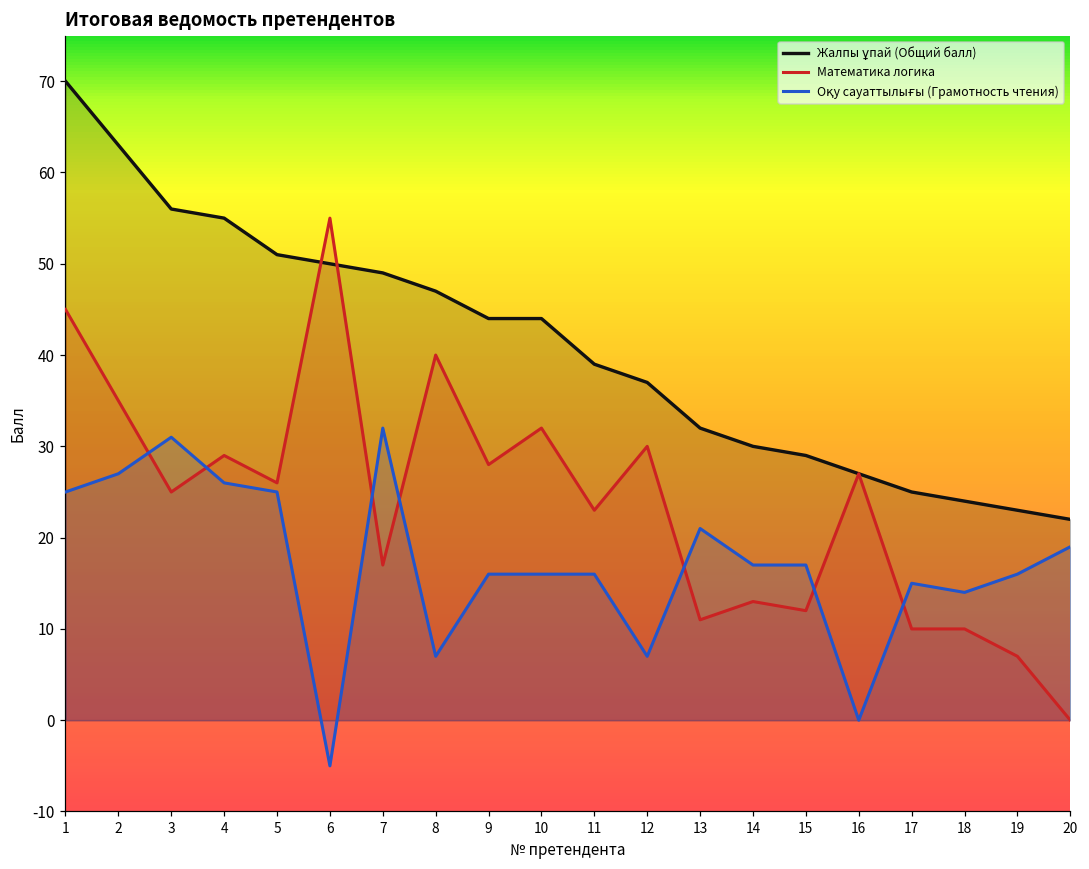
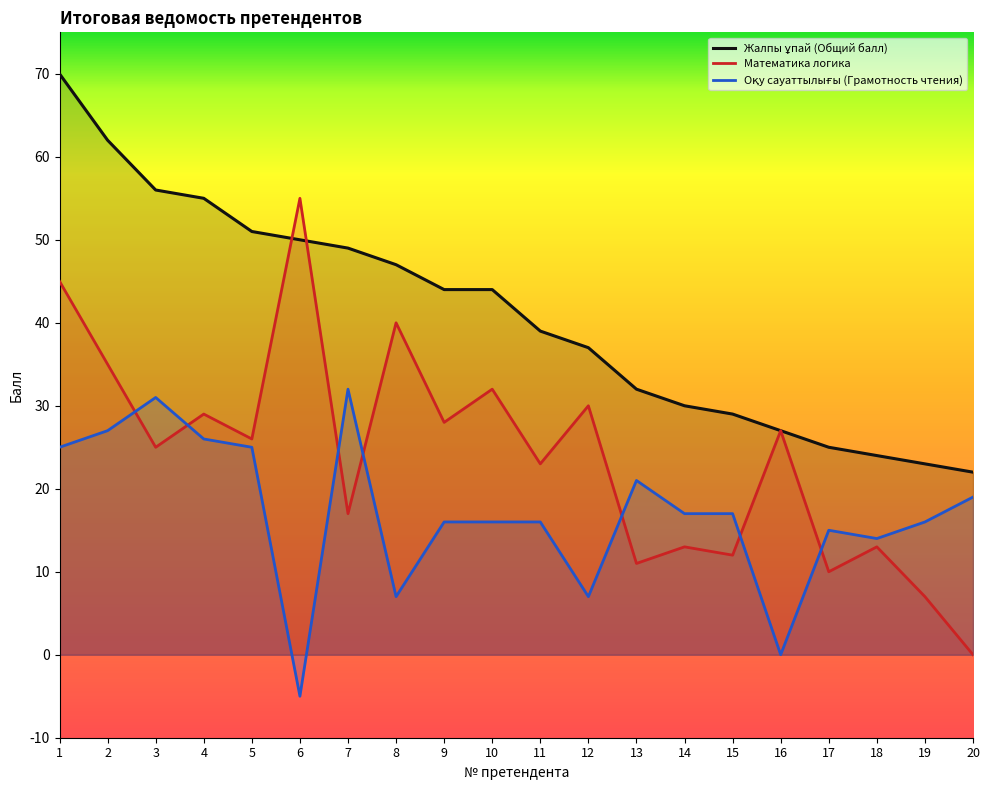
Жалпы ұпай (Общий балл), 2: 63 -> 62
Математика логика, 18: 10 -> 13
